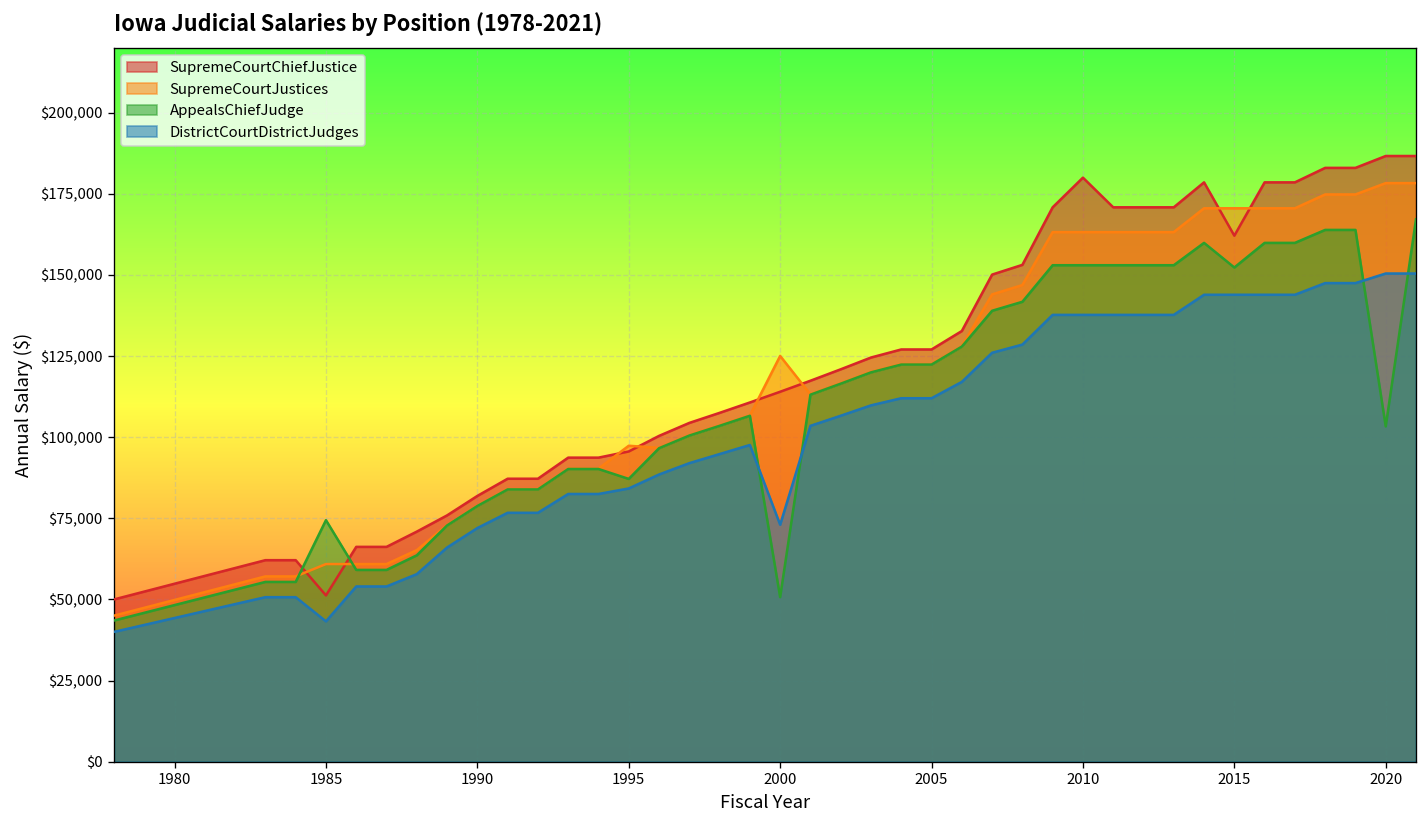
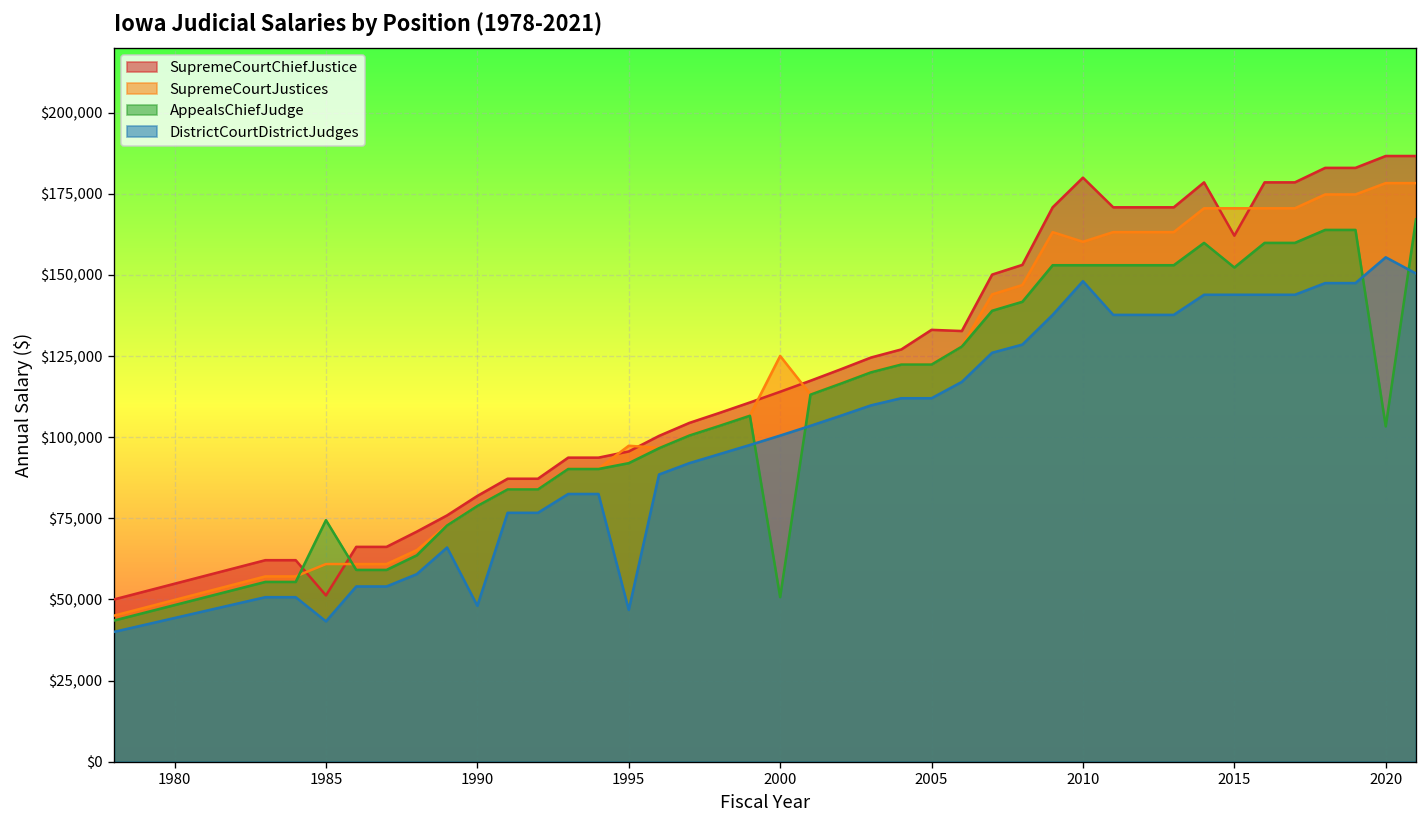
DistrictCourtDistrictJudges, 1990: $72,000 -> $48,000
AppealsChiefJudge, 1995: $87,000 -> $92,000
DistrictCourtDistrictJudges, 1995: $84,000 -> $47,000
DistrictCourtDistrictJudges, 2000: $73,000 -> $101,000
SupremeCourtChiefJustice, 2005: $127,000 -> $133,000
SupremeCourtJustices, 2010: $163,000 -> $160,000
DistrictCourtDistrictJudges, 2010: $138,000 -> $148,000
DistrictCourtDistrictJudges, 2020: $150,000 -> $155,000
